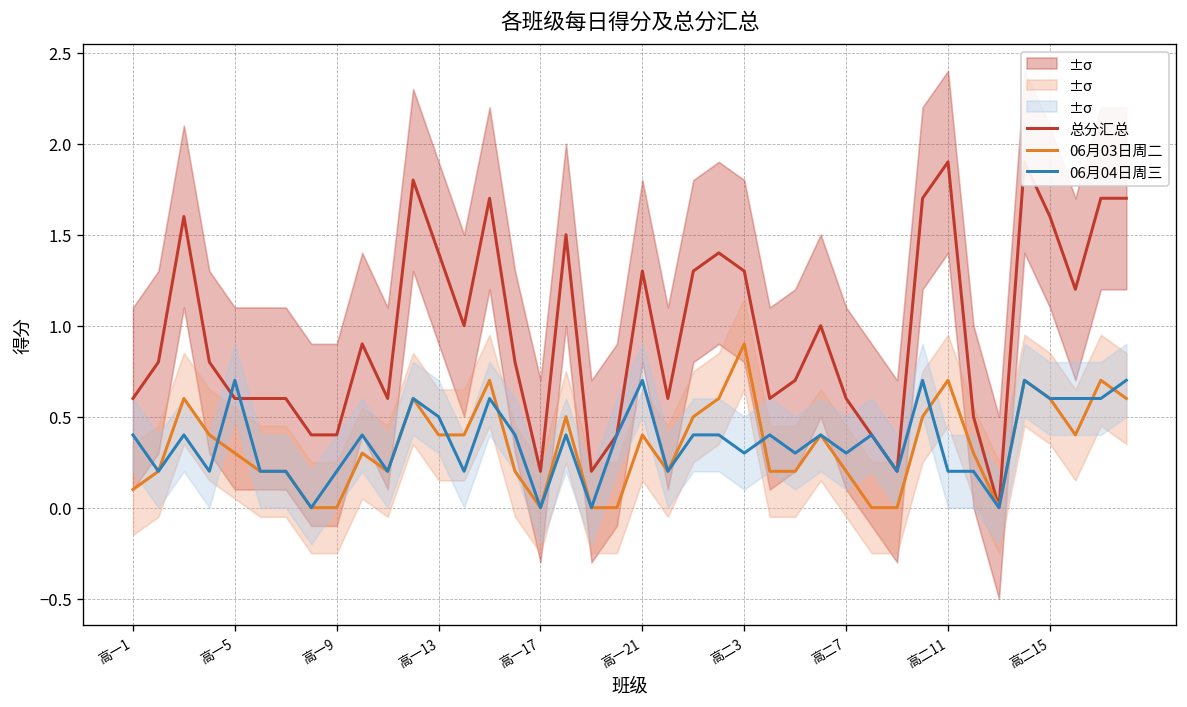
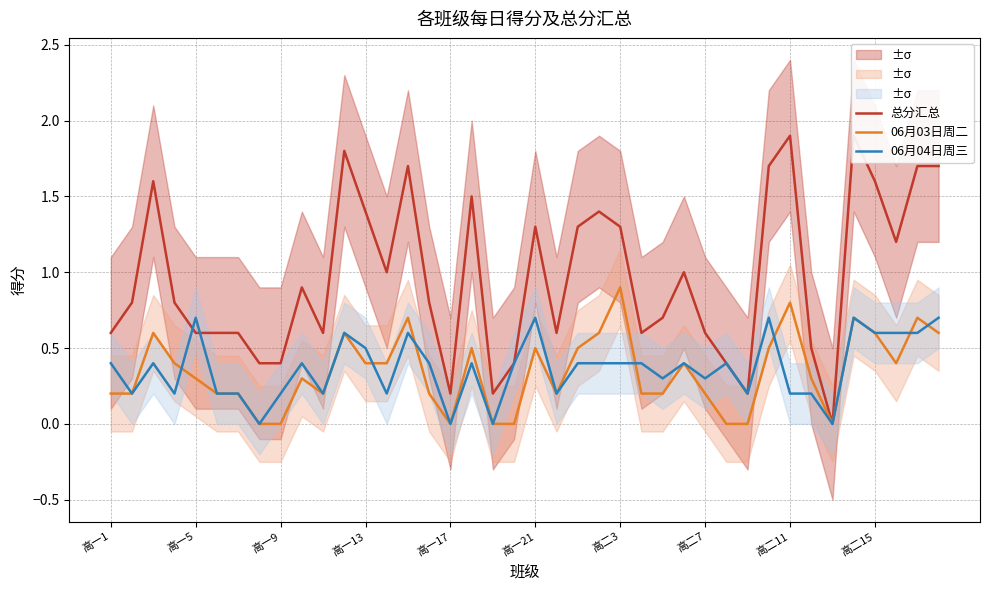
06月03日周二, 高一1: 0.1 -> 0.2
06月03日周二, 高一21: 0.4 -> 0.5
06月04日周三, 高二3: 0.3 -> 0.4
06月03日周二, 高二11: 0.7 -> 0.8
